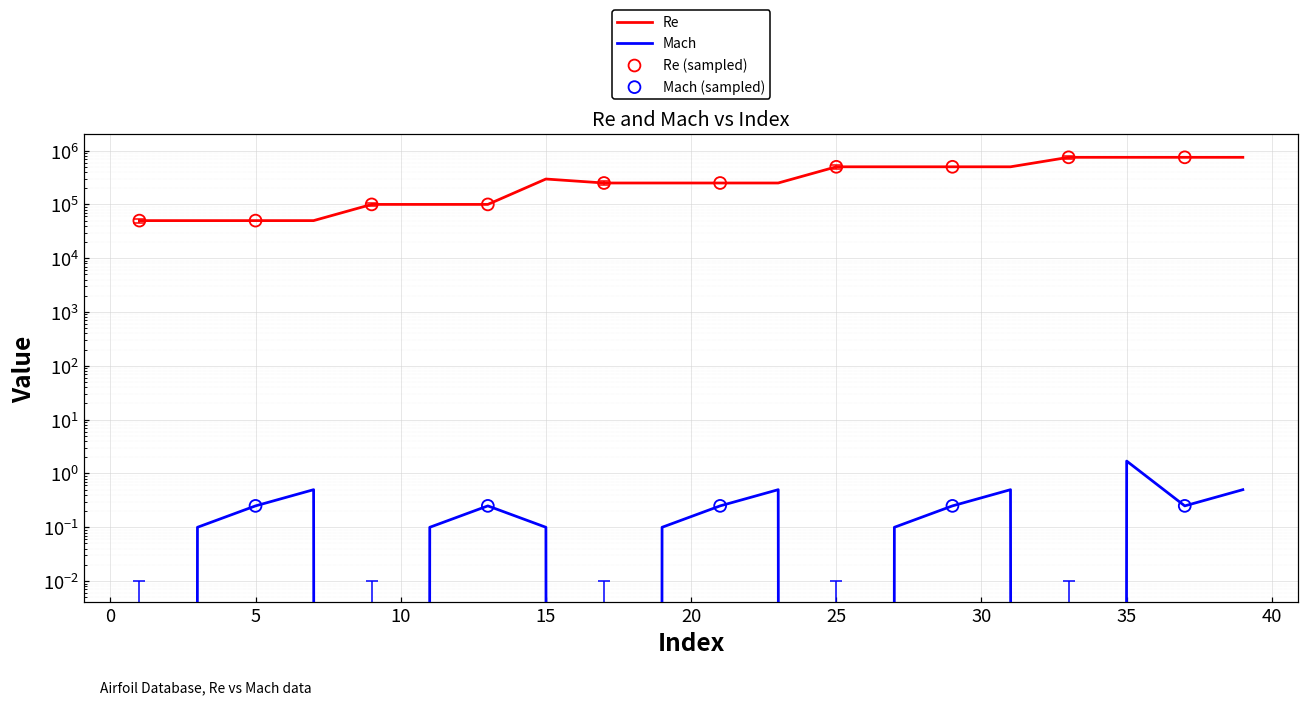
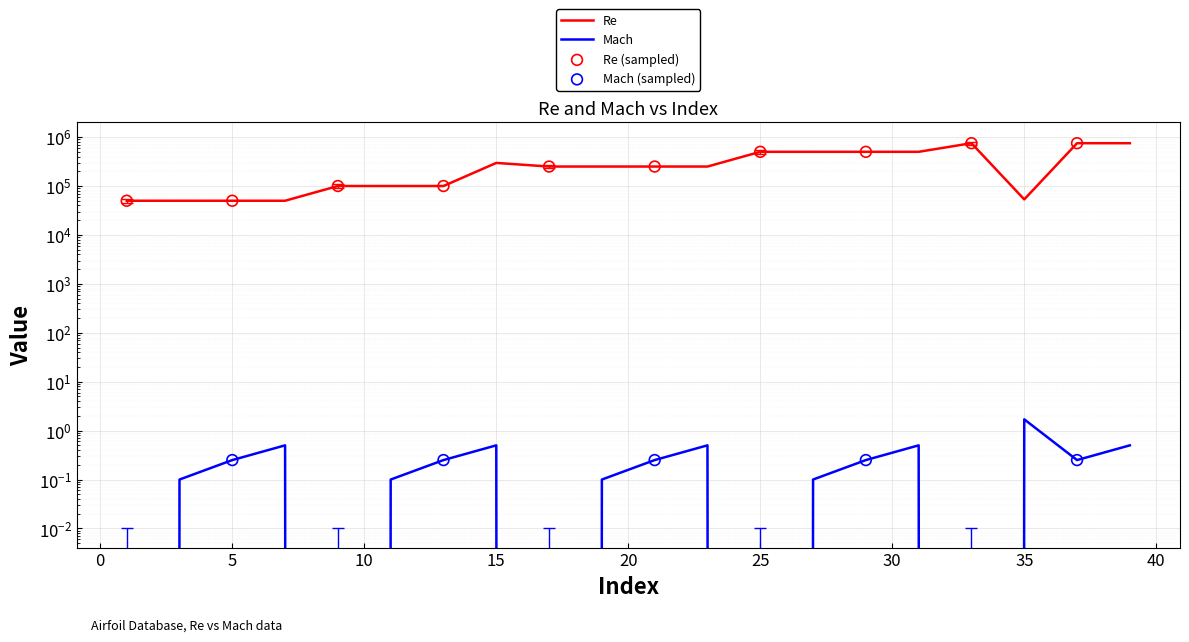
Mach, 15: 0.1 -> 0.5
Re, 35: 800000 -> 50000
